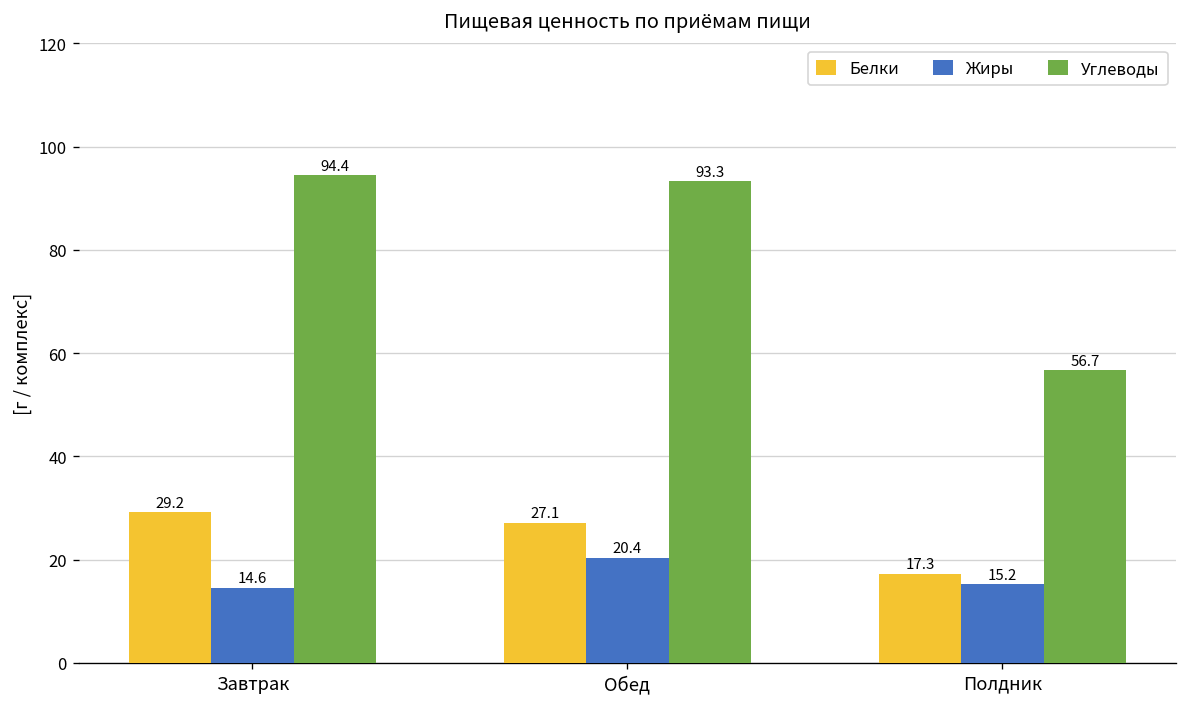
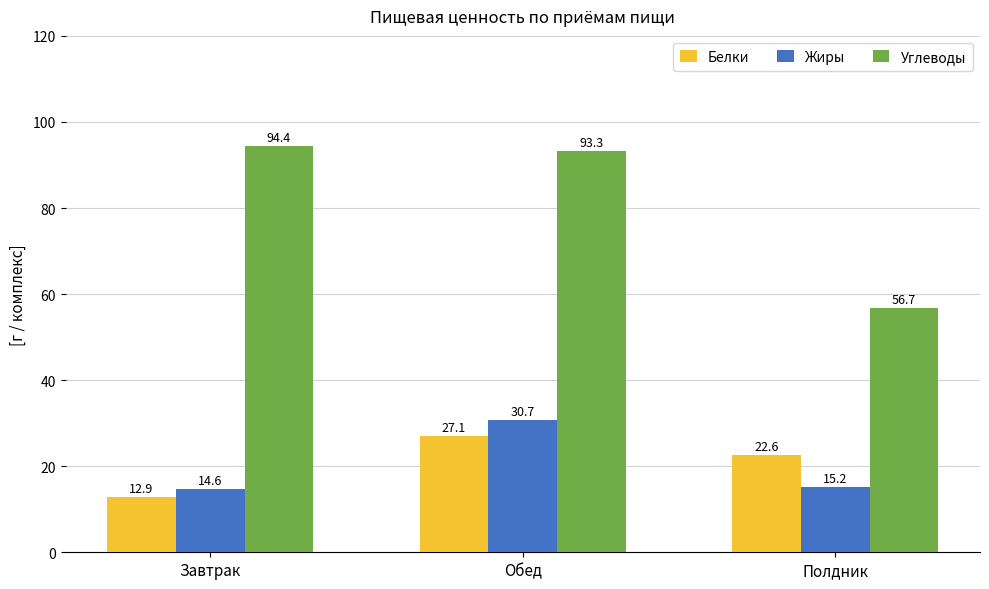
Белки, Завтрак: 29.2 -> 12.9
Жиры, Обед: 20.4 -> 30.7
Белки, Полдник: 17.3 -> 22.6
